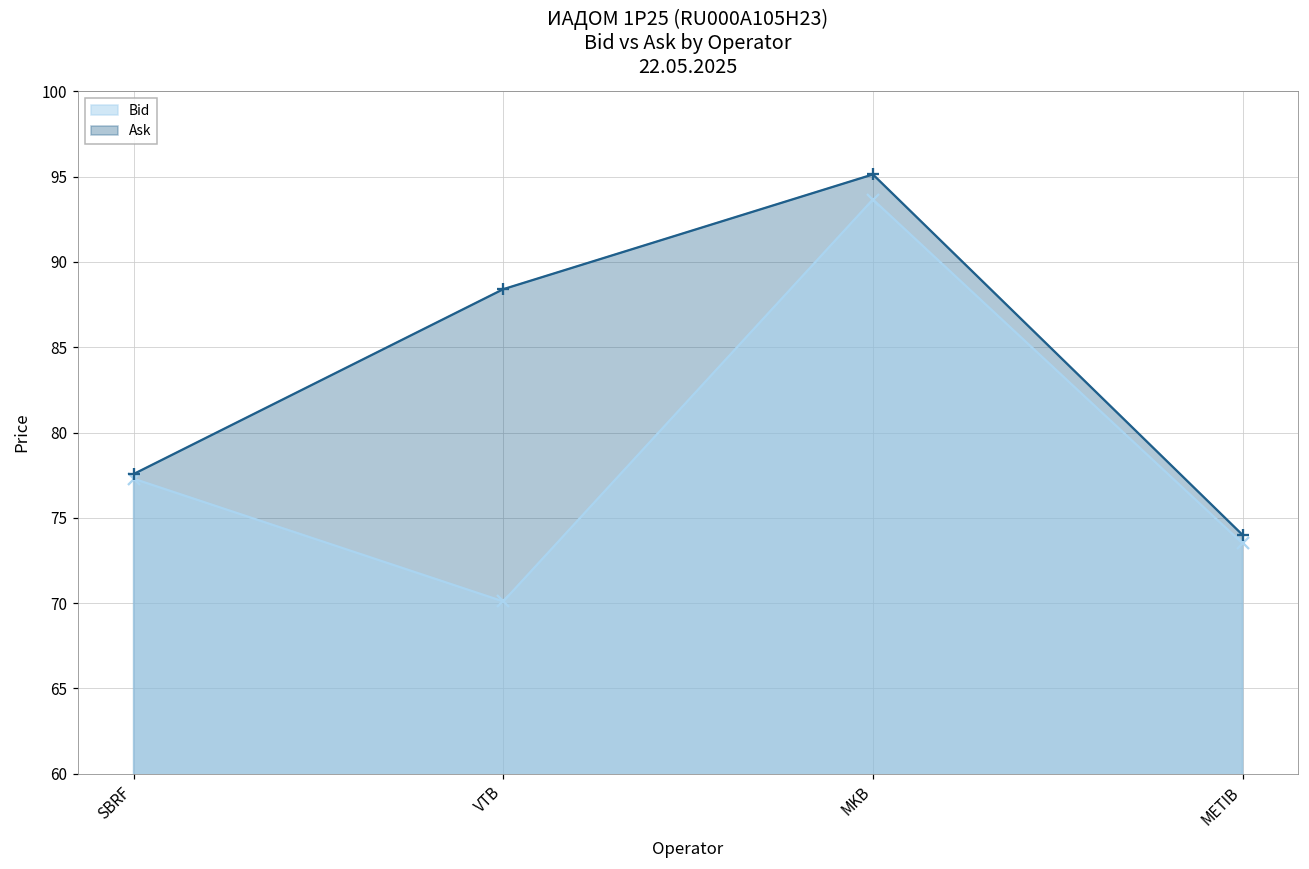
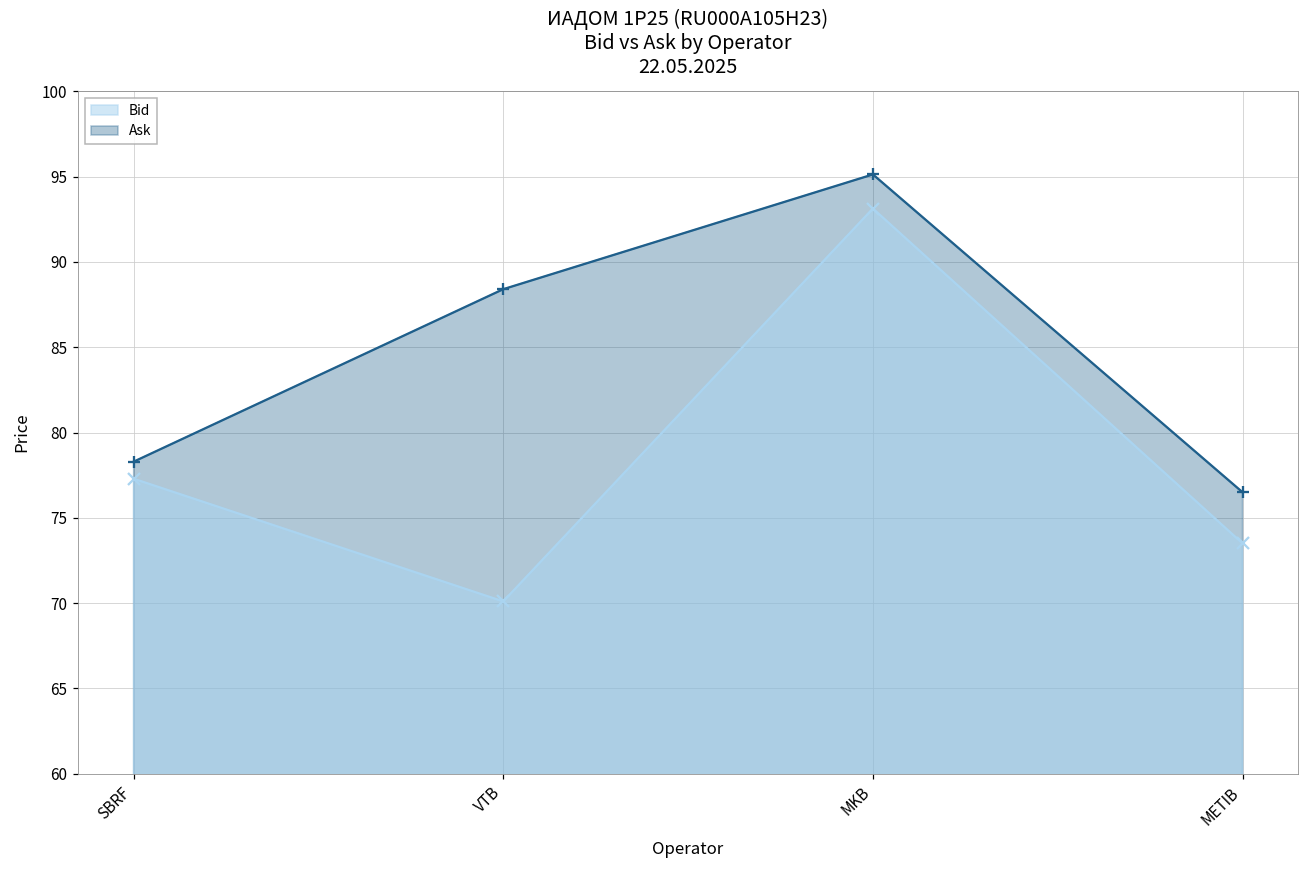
Ask, SBRF: 77.6 -> 78.3
Bid, MKB: 93.7 -> 93.1
Ask, METIB: 74.0 -> 76.5
